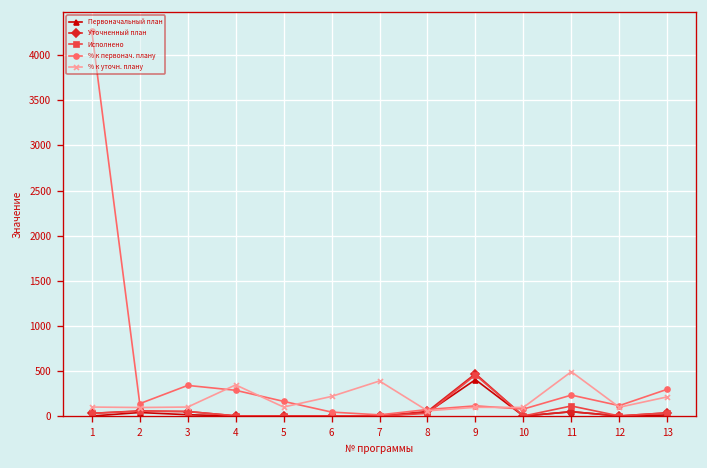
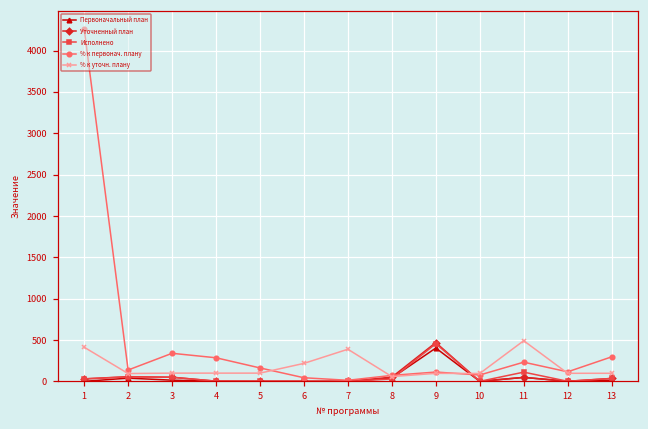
% к уточн. плану, 1: 100 -> 400
% к уточн. плану, 4: 300 -> 100
% к уточн. плану, 13: 200 -> 100
